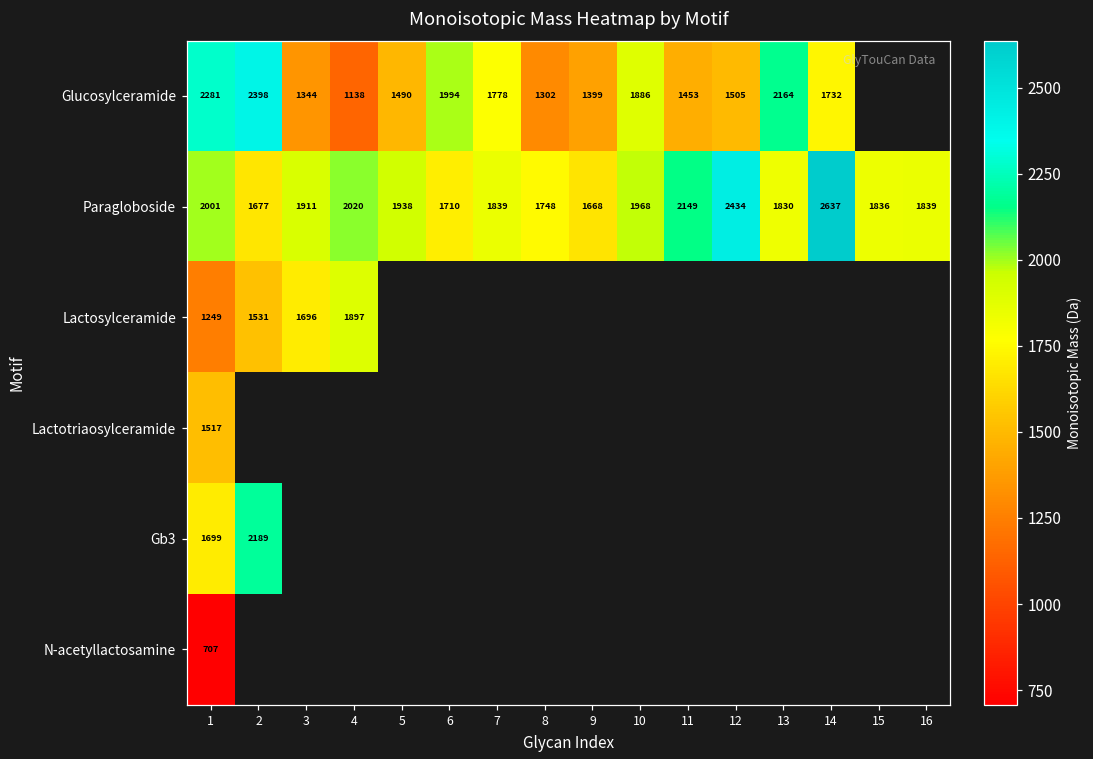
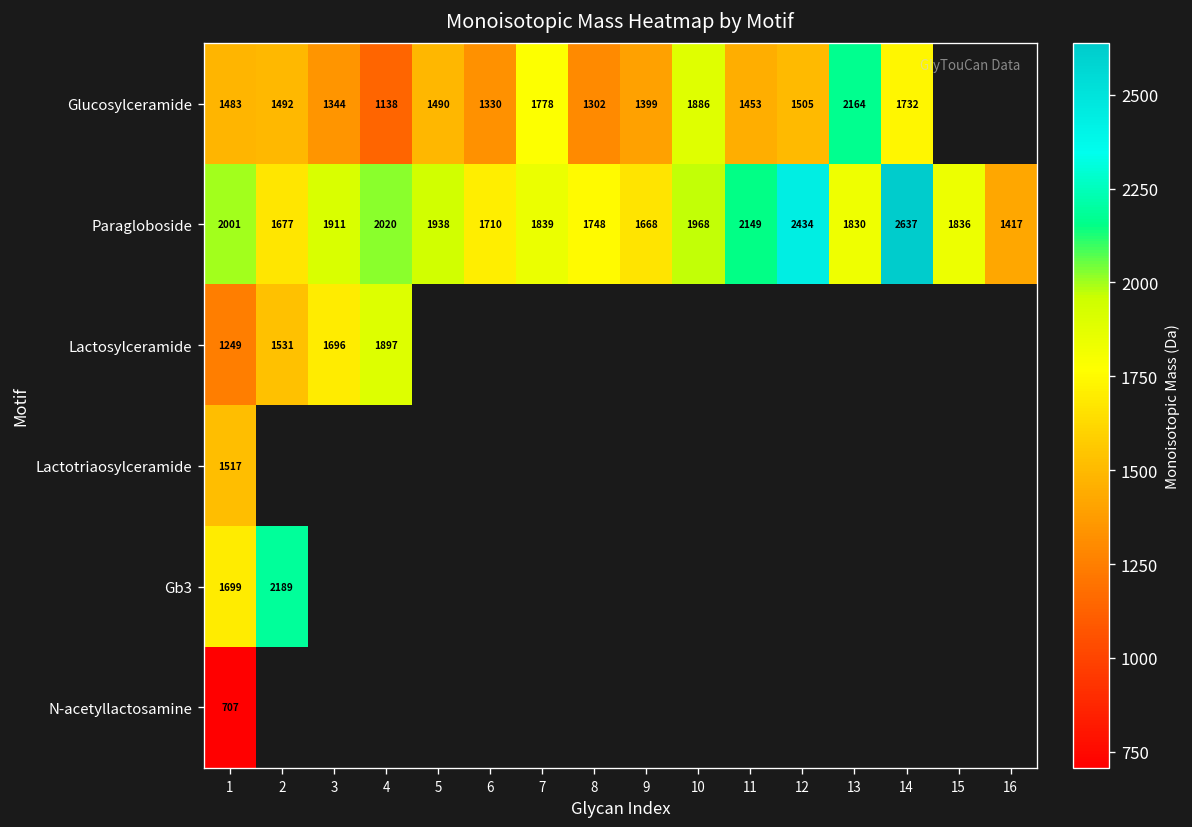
Glucosylceramide, 1: 2281 -> 1483
Glucosylceramide, 2: 2398 -> 1492
Glucosylceramide, 6: 1994 -> 1330
Paragloboside, 16: 1839 -> 1417
